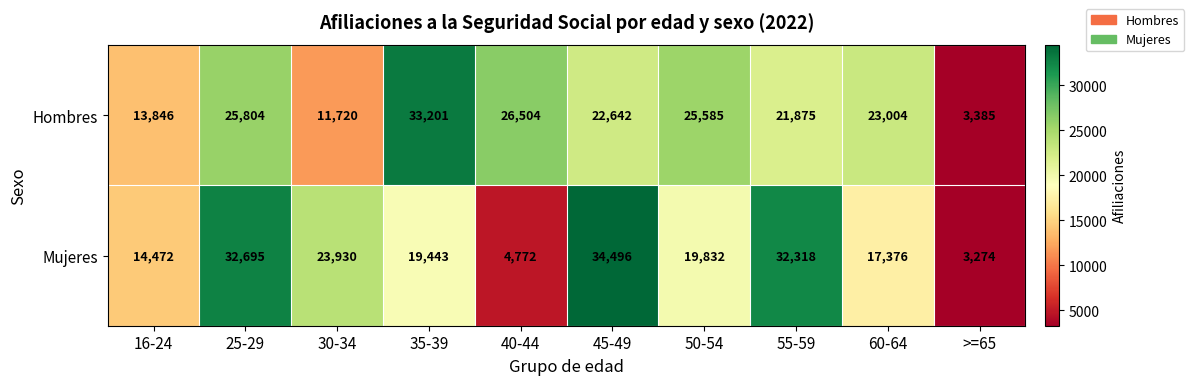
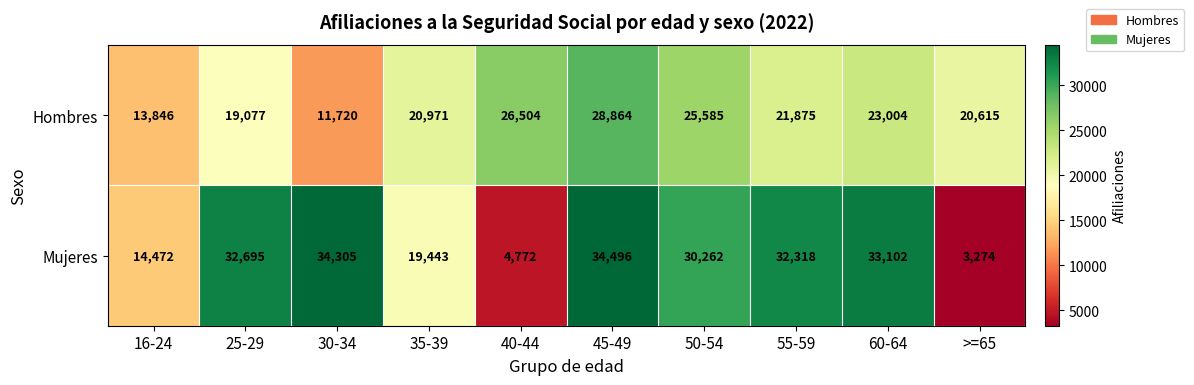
Hombres, 25-29: 25,804 -> 19,077
Hombres, 35-39: 33,201 -> 20,971
Hombres, 45-49: 22,642 -> 28,864
Hombres, >=65: 3,385 -> 20,615
Mujeres, 30-34: 23,930 -> 34,305
Mujeres, 50-54: 19,832 -> 30,262
Mujeres, 60-64: 17,376 -> 33,102
